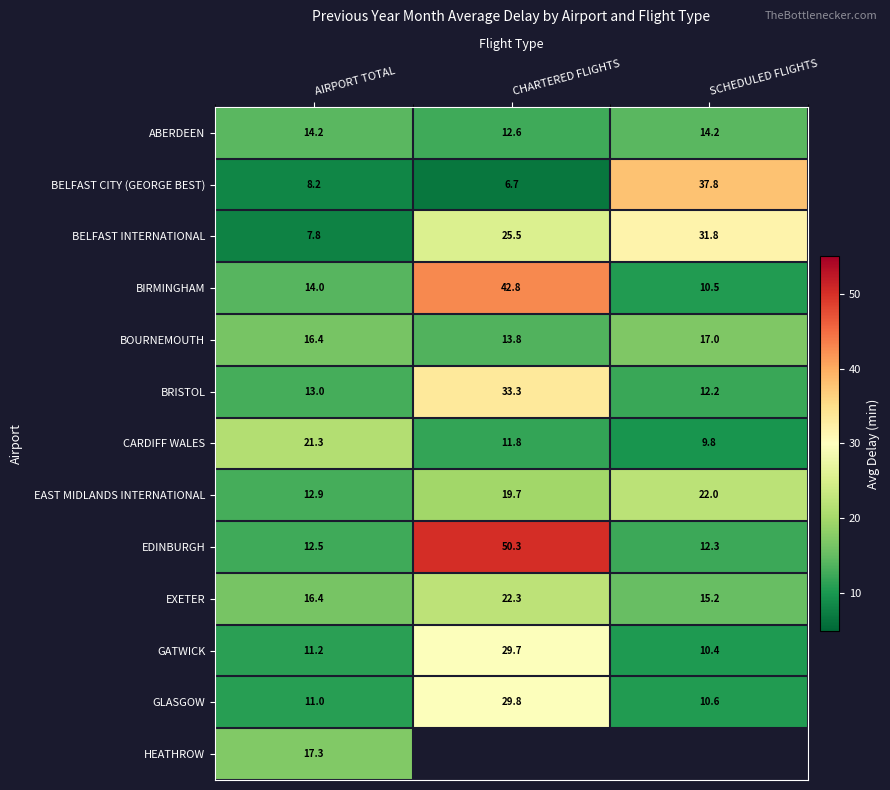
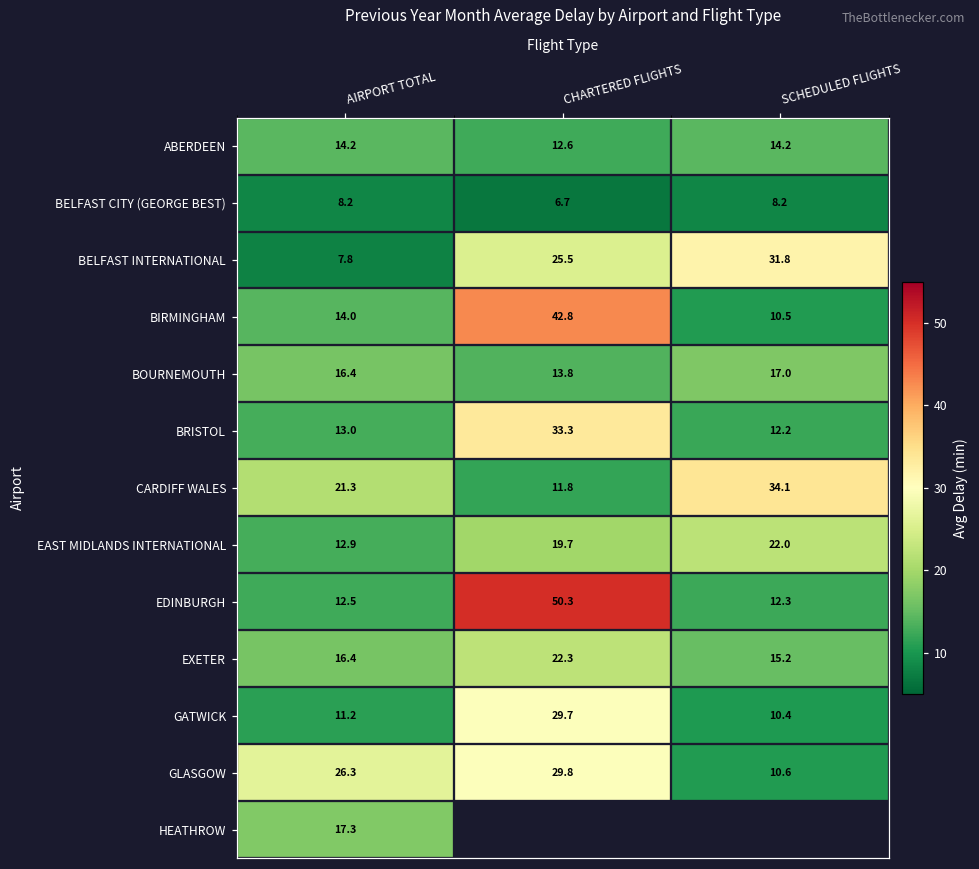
BELFAST CITY (GEORGE BEST), SCHEDULED FLIGHTS: 37.8 -> 8.2
CARDIFF WALES, SCHEDULED FLIGHTS: 9.8 -> 34.1
GLASGOW, AIRPORT TOTAL: 11.0 -> 26.3
